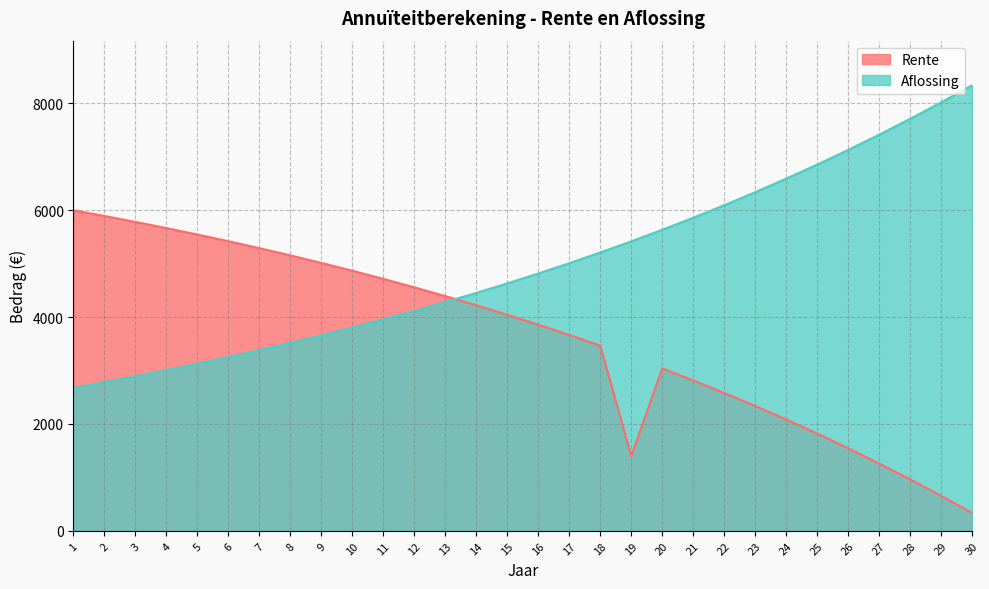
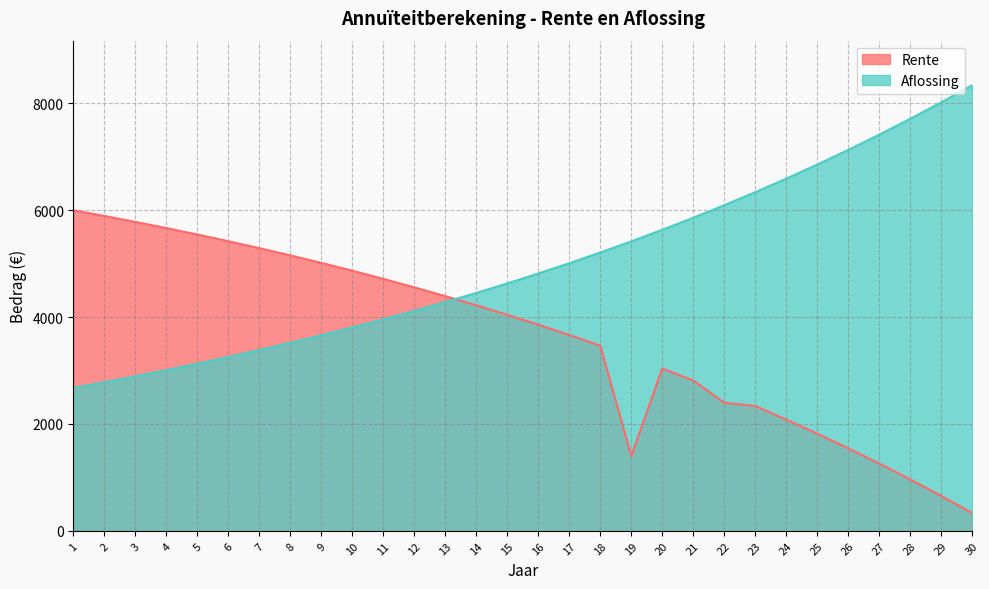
Rente, 22: 2600 -> 2400
